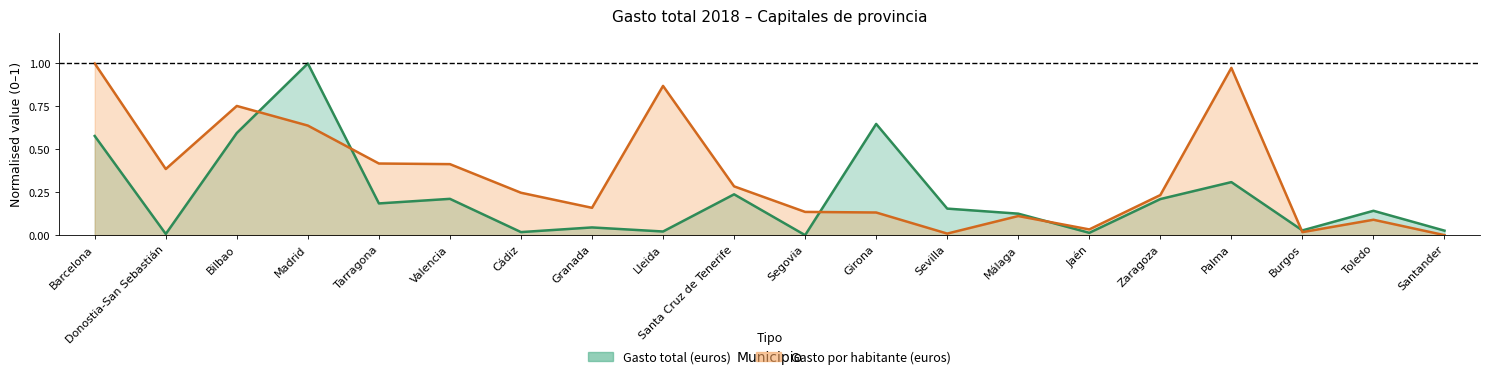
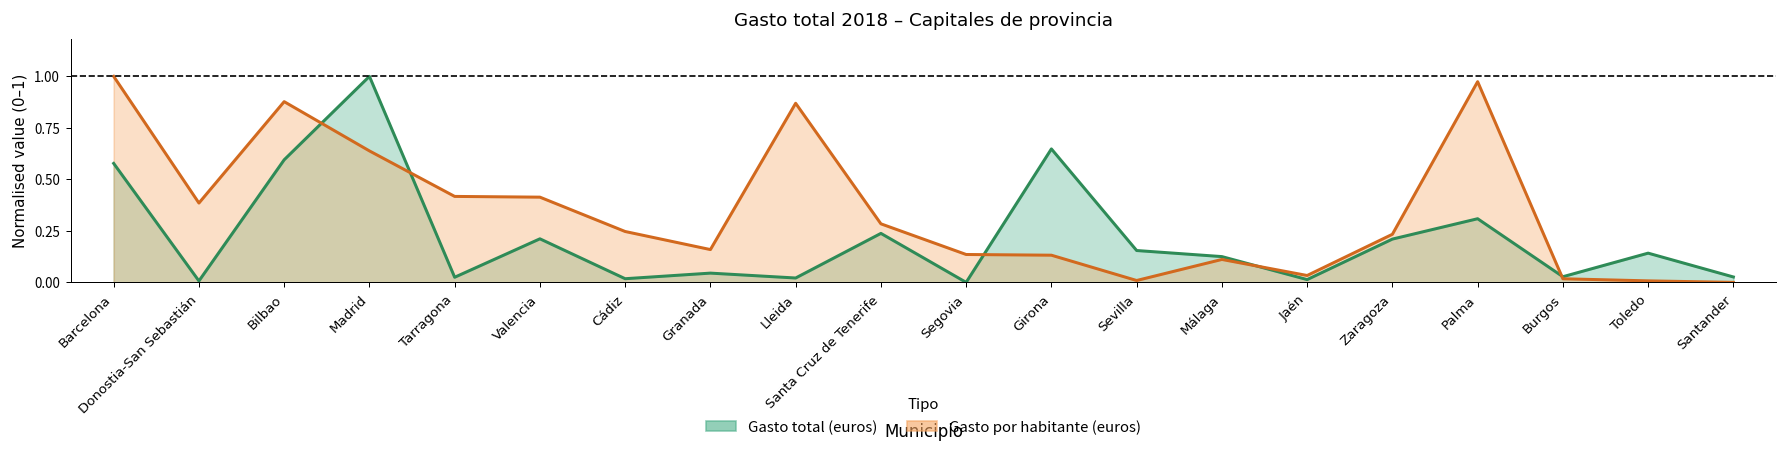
Gasto por habitante (euros), Bilbao: 0.75 -> 0.88
Gasto total (euros), Tarragona: 0.18 -> 0.02
Gasto por habitante (euros), Toledo: 0.09 -> 0.01
